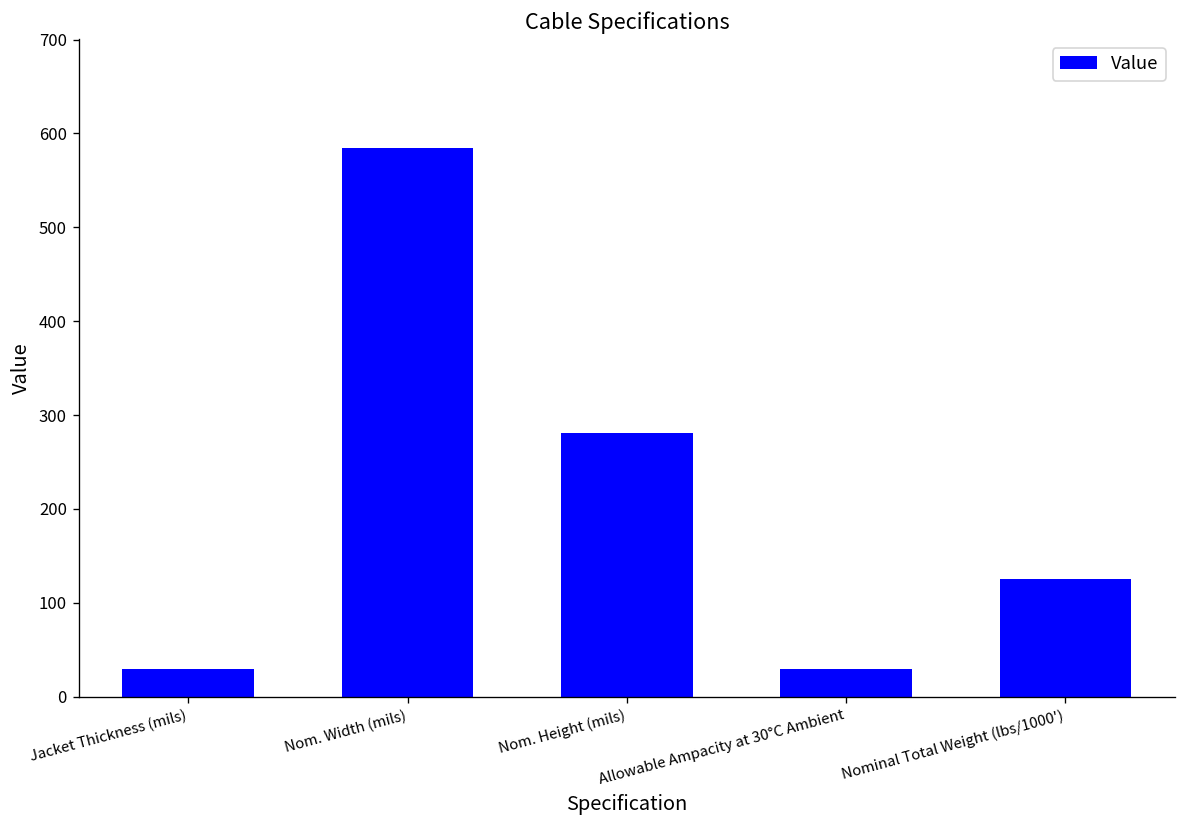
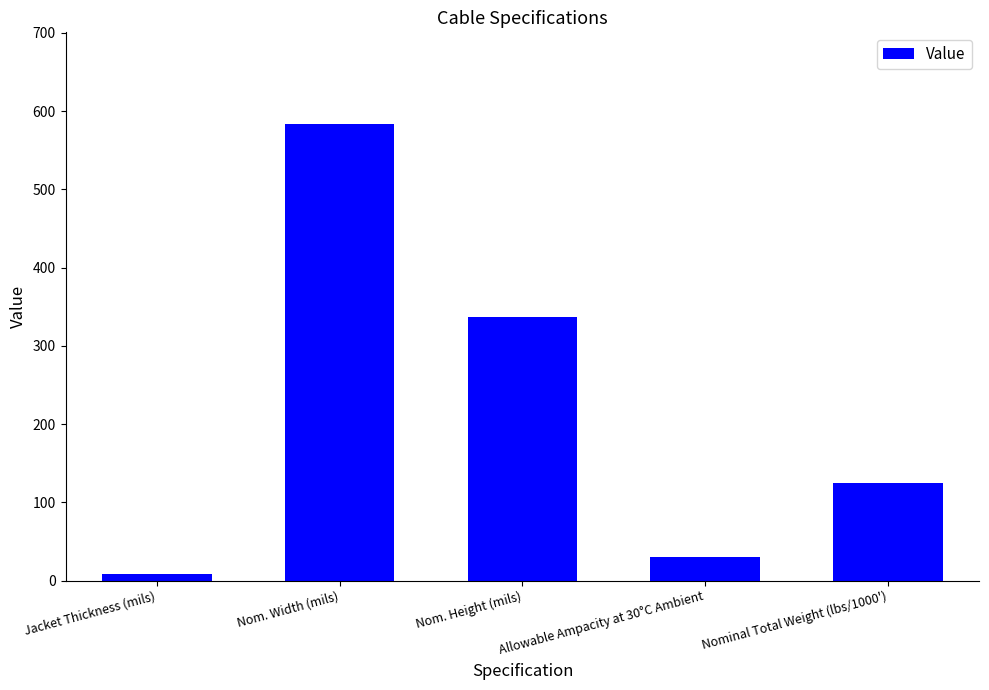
Jacket Thickness (mils): 30 -> 10
Nom. Height (mils): 280 -> 340
